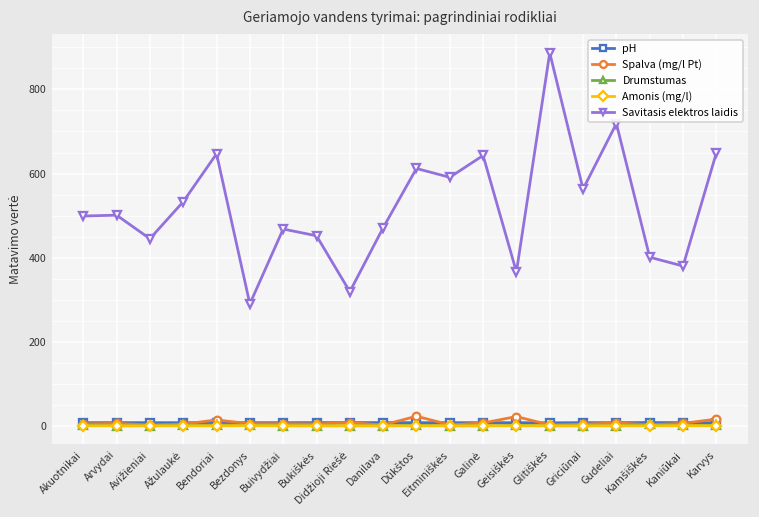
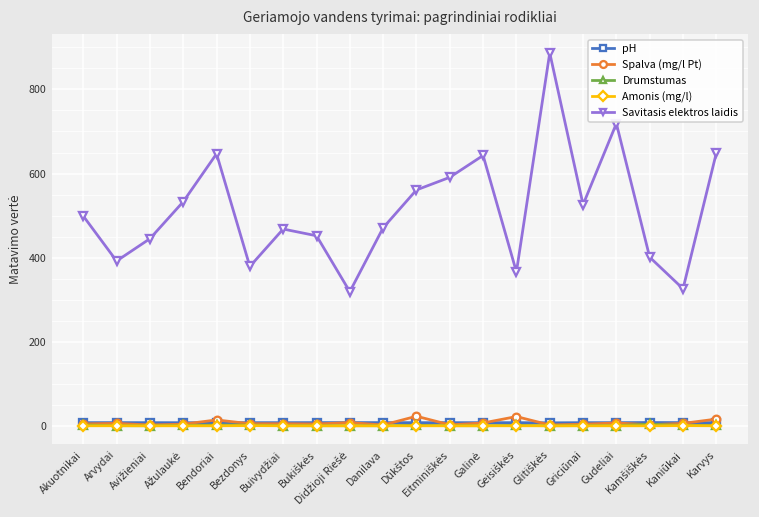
Savitasis elektros laidis, Arvydai: 500 -> 390
Savitasis elektros laidis, Bezdonys: 290 -> 380
Savitasis elektros laidis, Dūkštos: 610 -> 560
Savitasis elektros laidis, Griciūnai: 560 -> 530
Savitasis elektros laidis, Kaniūkai: 380 -> 330
